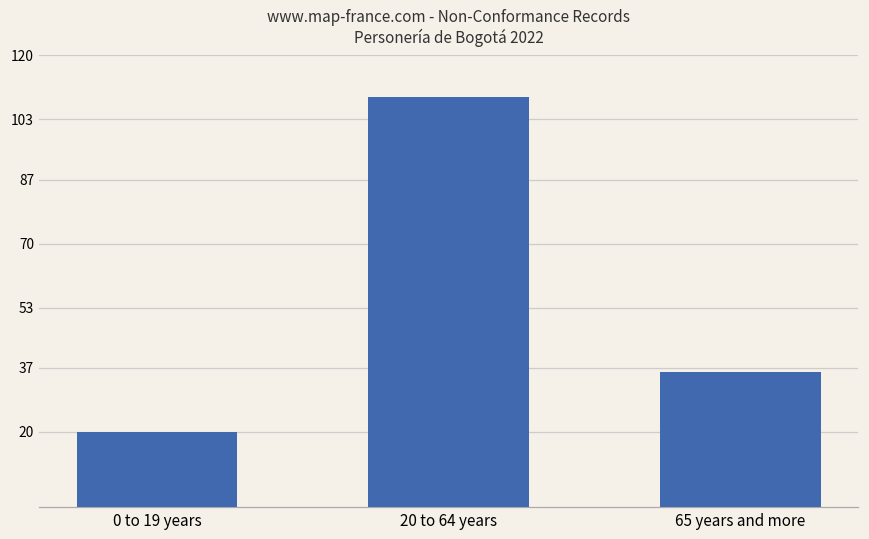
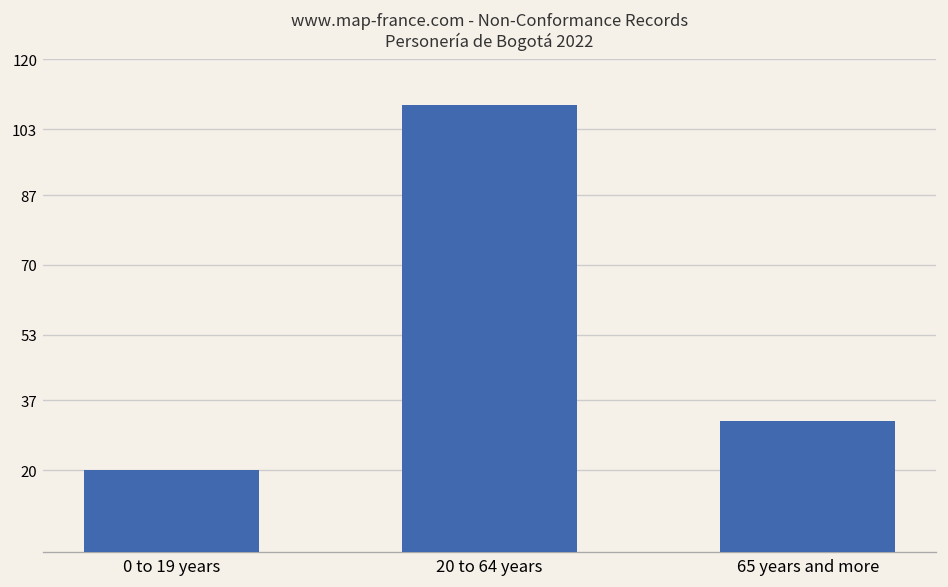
65 years and more: 36 -> 32
